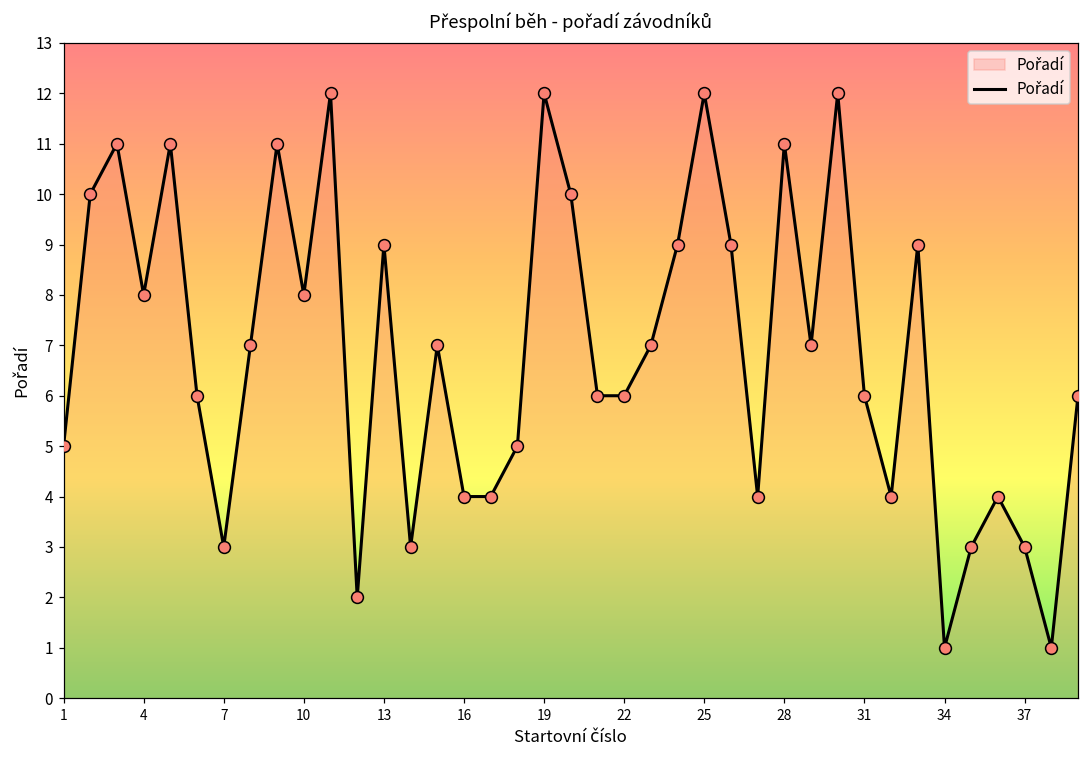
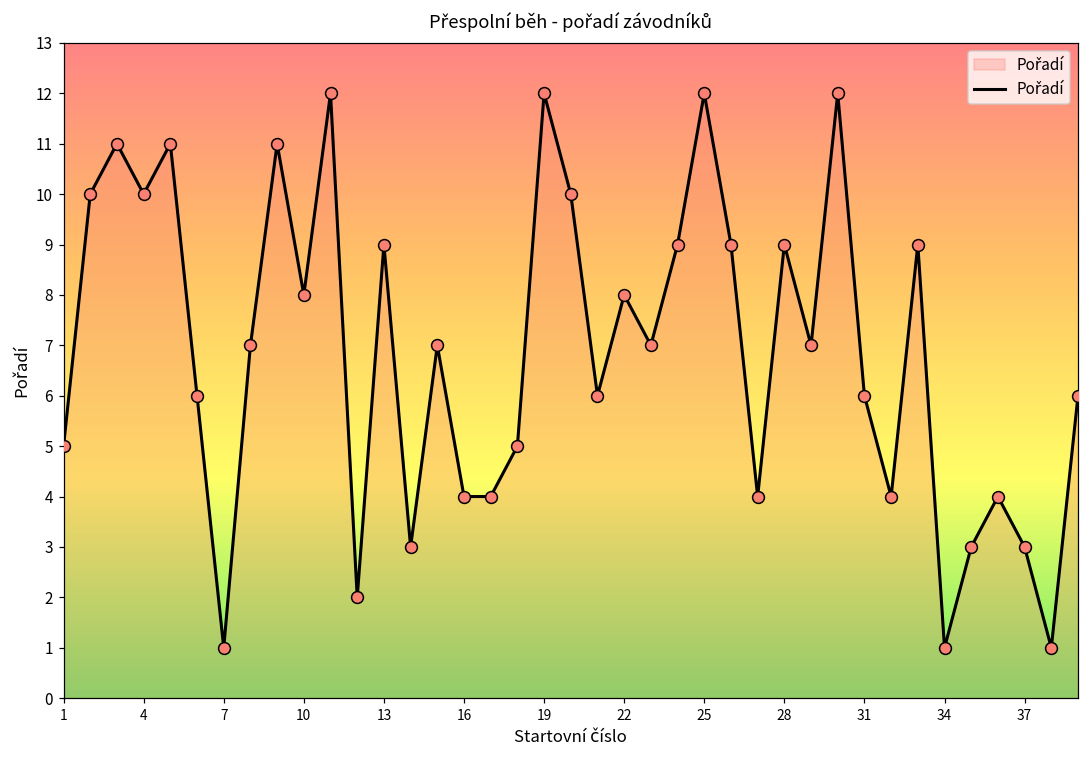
4: 8 -> 10
7: 3 -> 1
22: 6 -> 8
28: 11 -> 9
